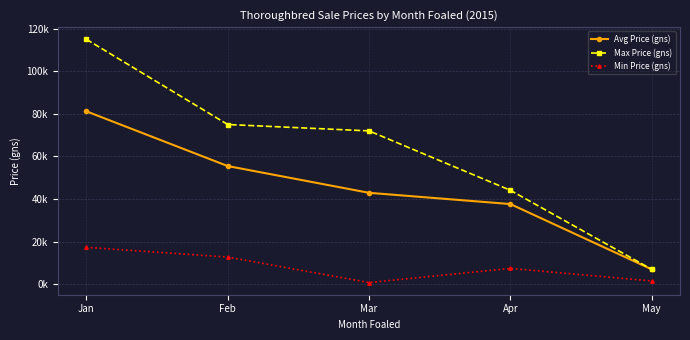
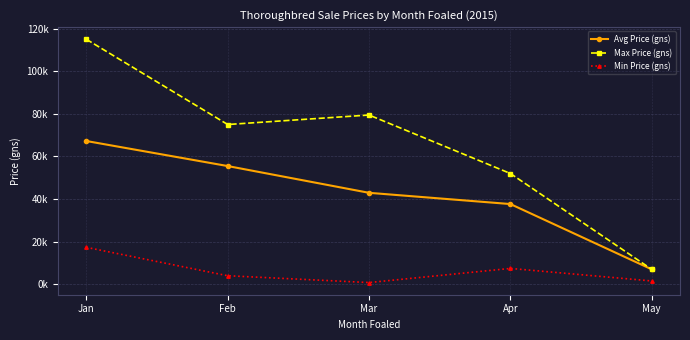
Avg Price (gns), Jan: 81000 -> 67000
Min Price (gns), Feb: 13000 -> 4000
Max Price (gns), Mar: 72000 -> 79000
Max Price (gns), Apr: 44000 -> 52000
